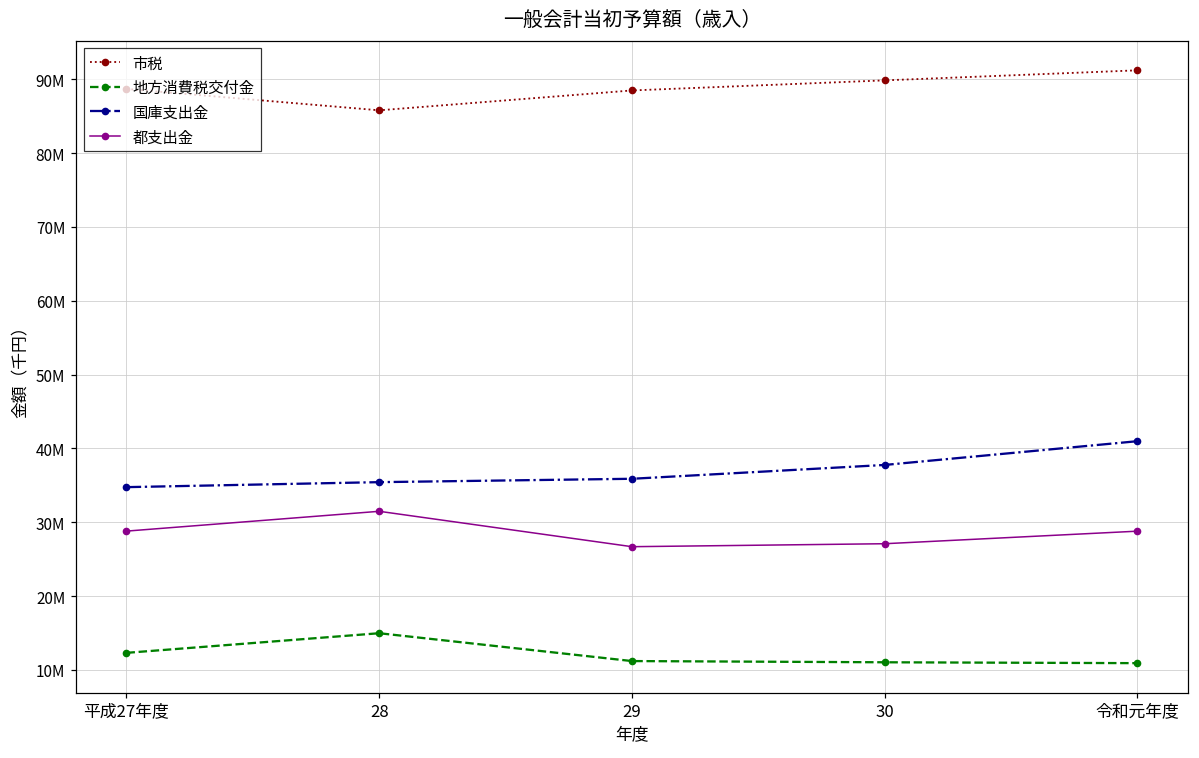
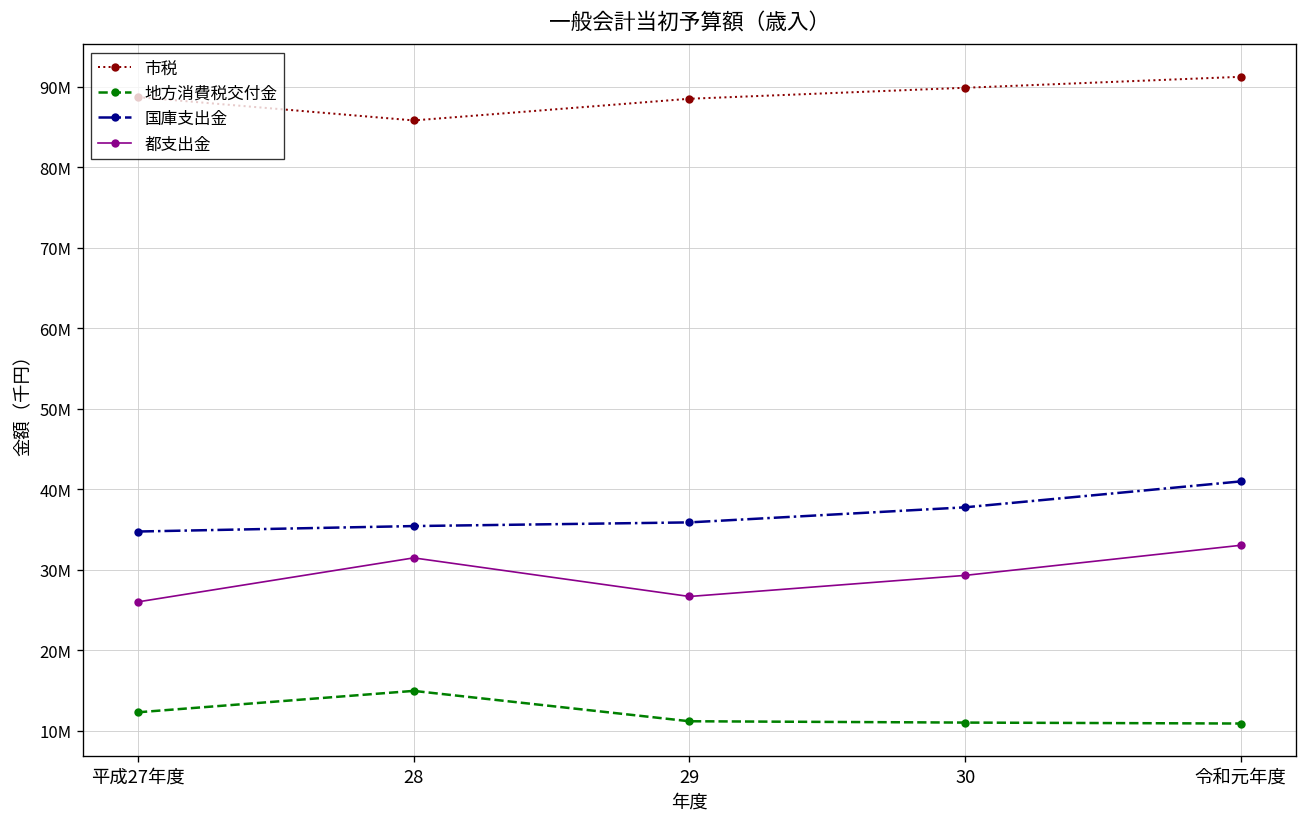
都支出金, 平成27年度: 29000000 -> 26000000
都支出金, 30: 27000000 -> 29000000
都支出金, 令和元年度: 29000000 -> 33000000
